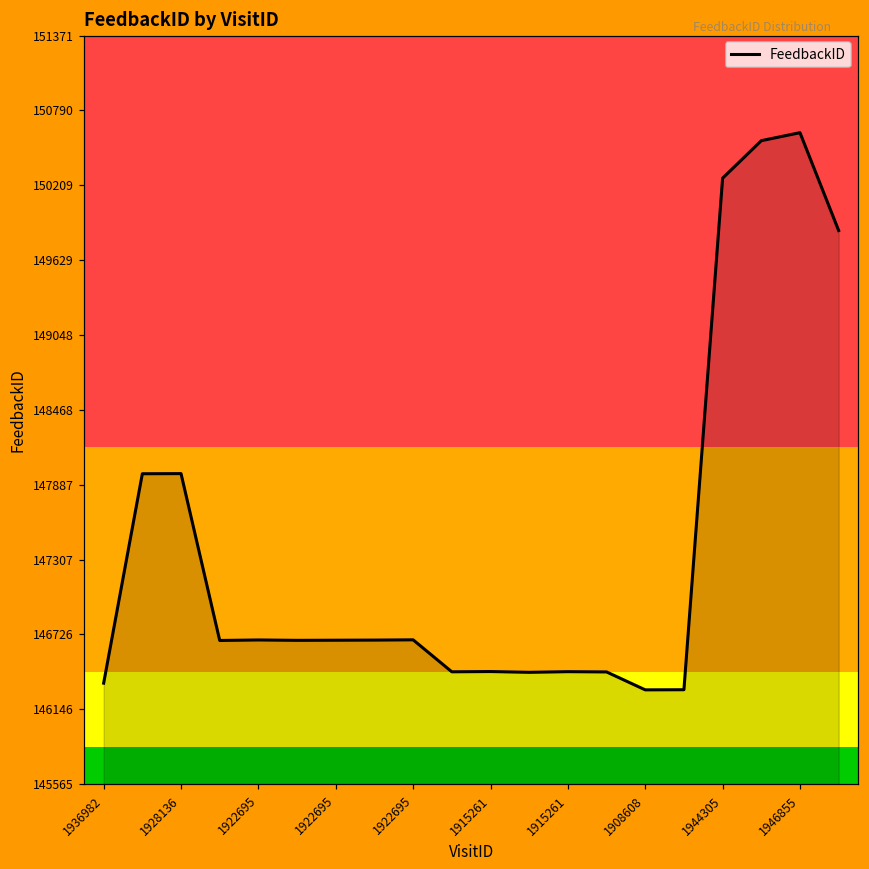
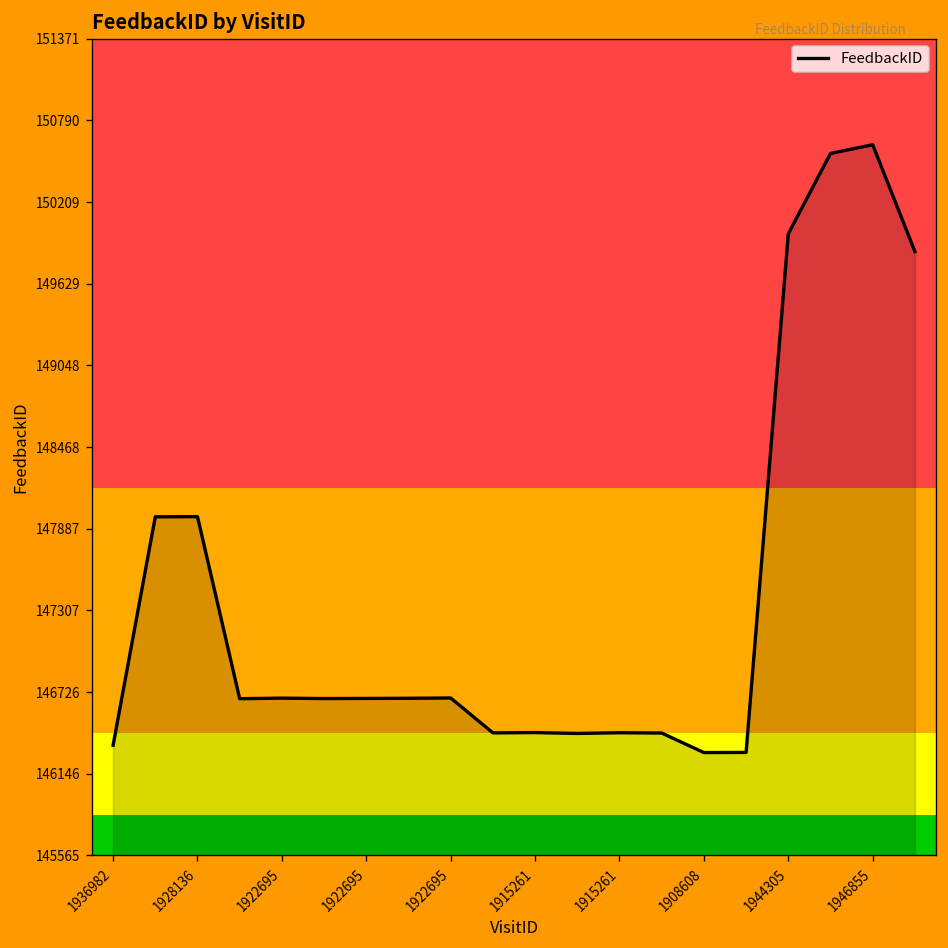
1944305: 150270 -> 149990
